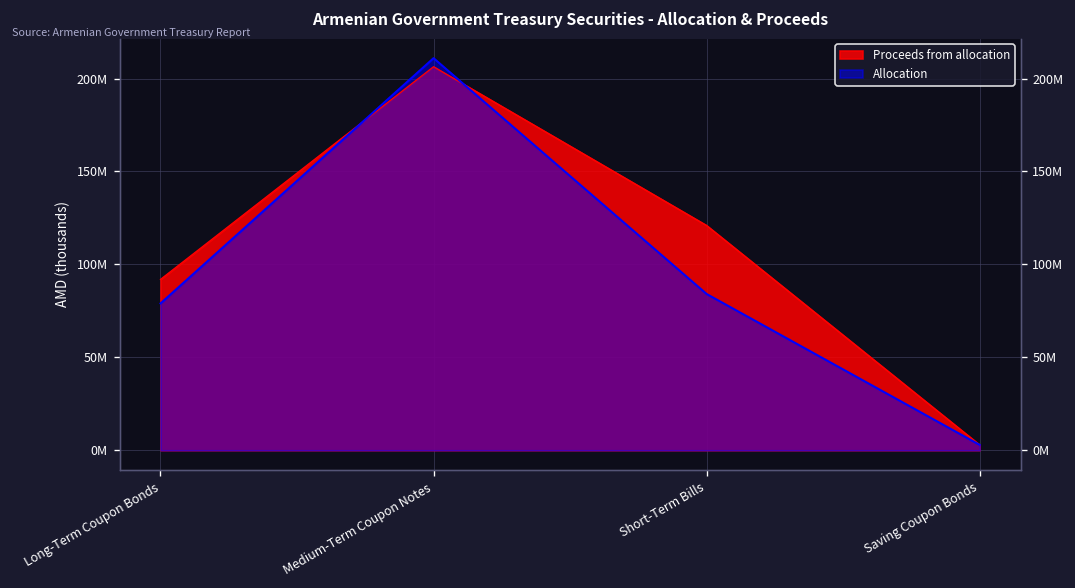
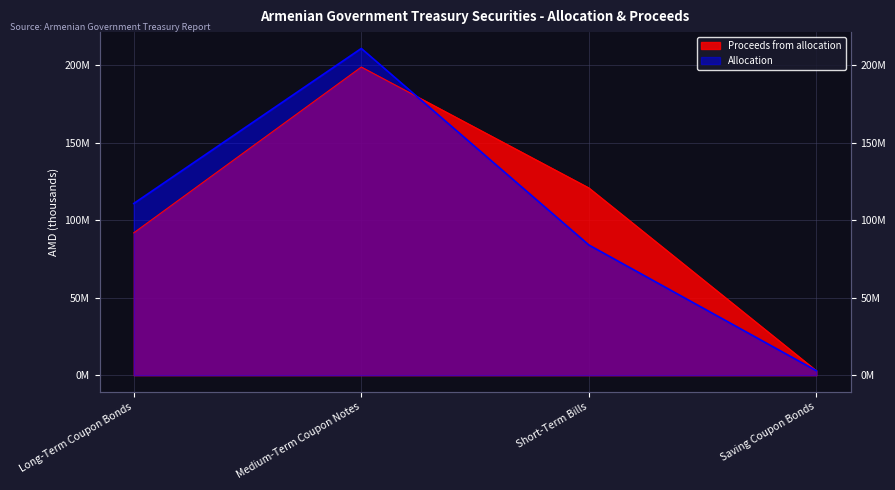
Allocation, Long-Term Coupon Bonds: 79000000 -> 111000000
Proceeds from allocation, Medium-Term Coupon Notes: 206000000 -> 199000000
